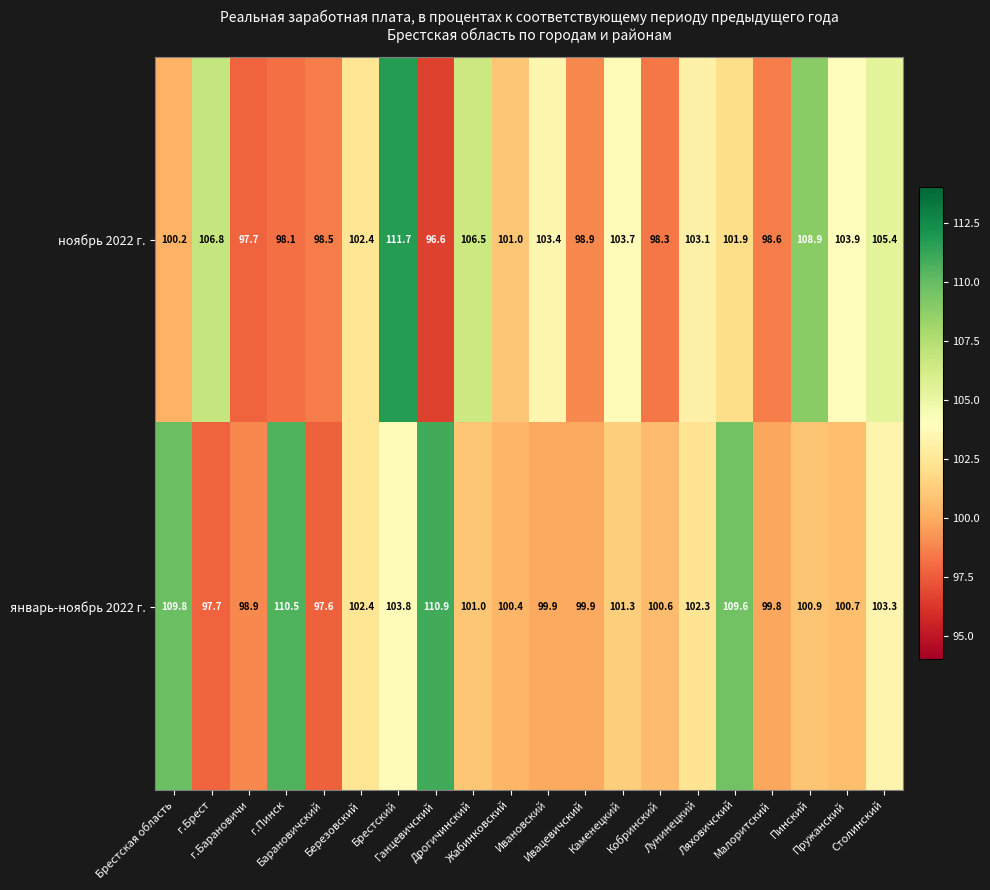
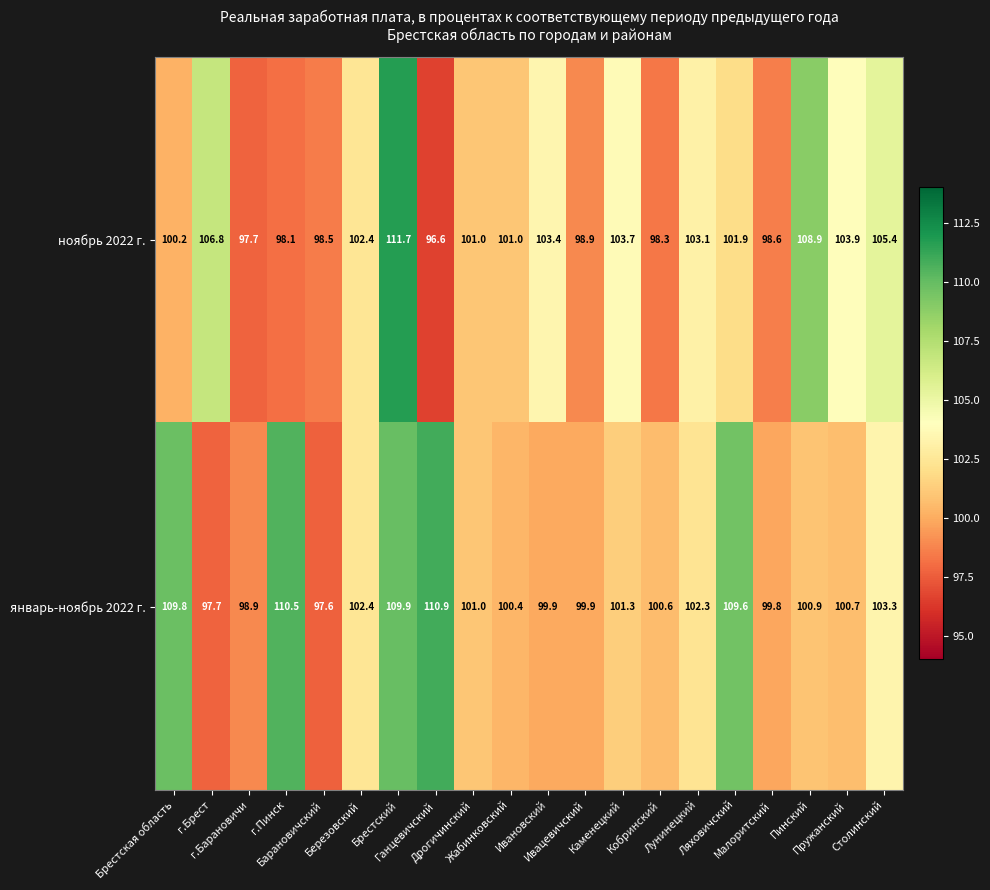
ноябрь 2022 г., Дрогичинский: 106.5 -> 101.0
январь-ноябрь 2022 г., Брестский: 103.8 -> 109.9
